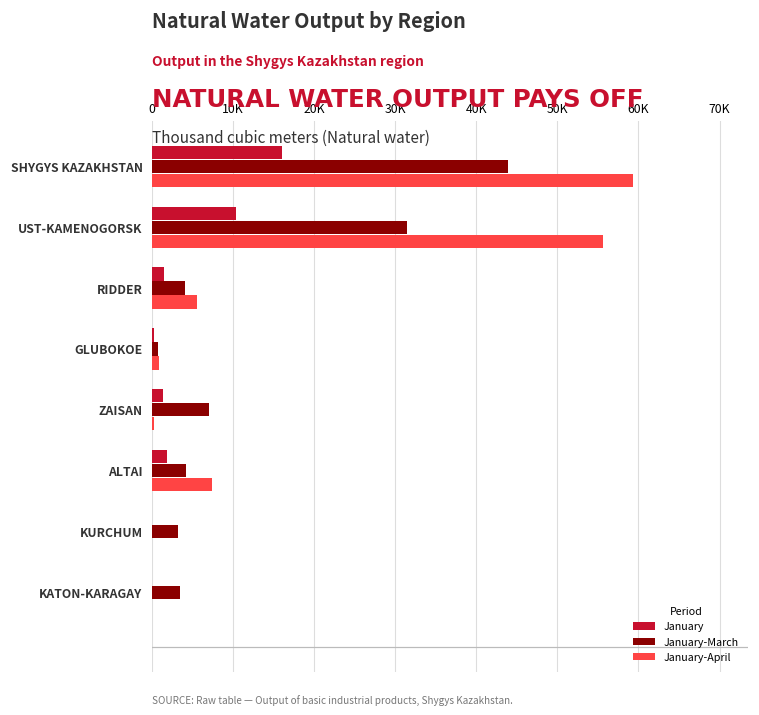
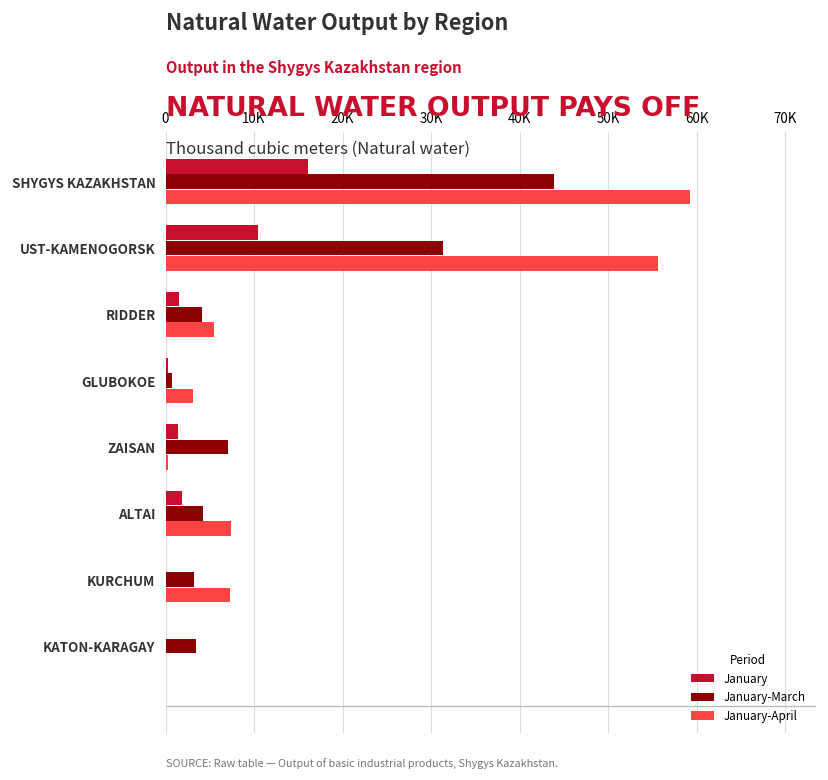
January-April, GLUBOKOE: 1000 -> 3000
January-April, KURCHUM: 0 -> 7000
